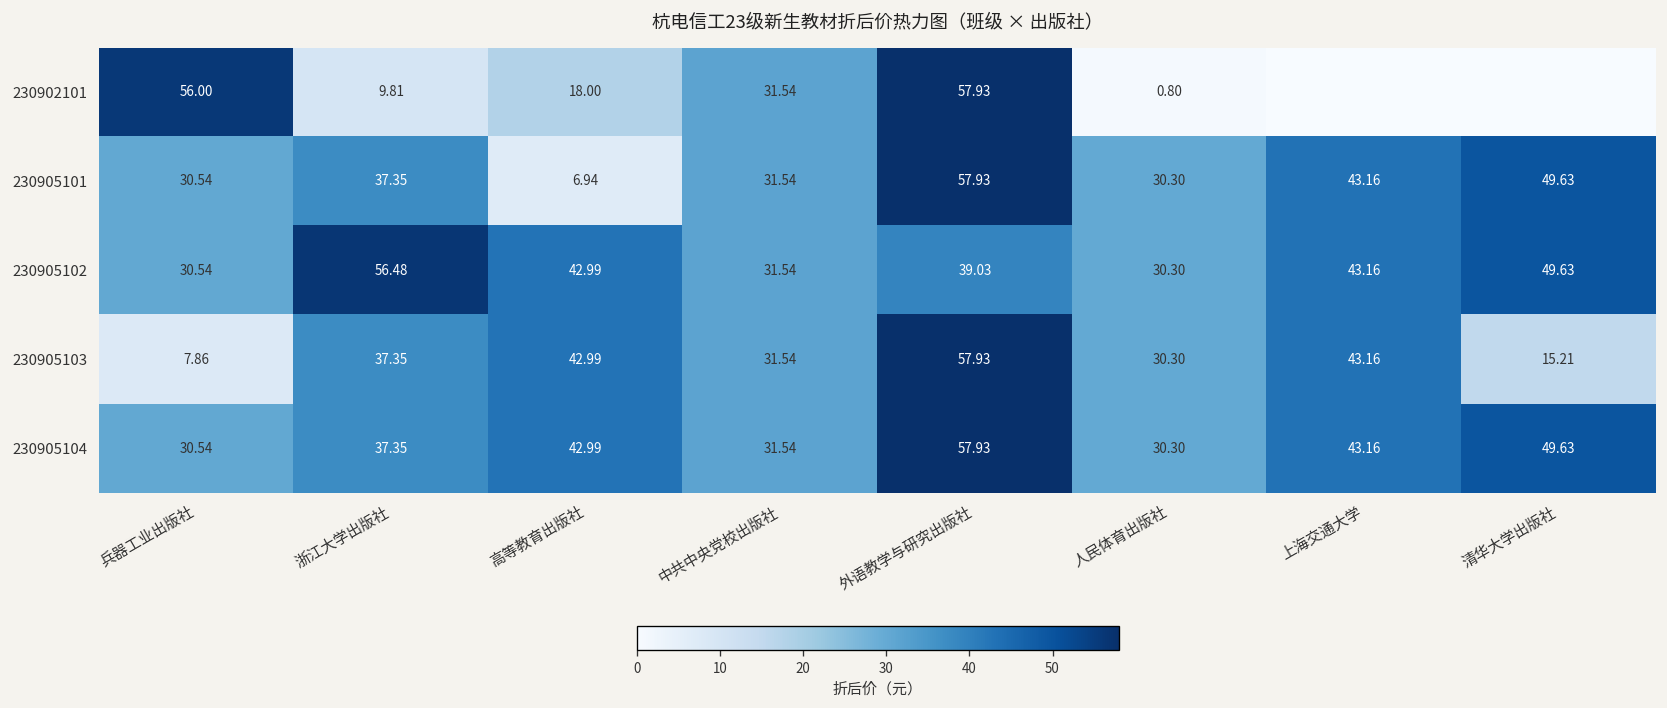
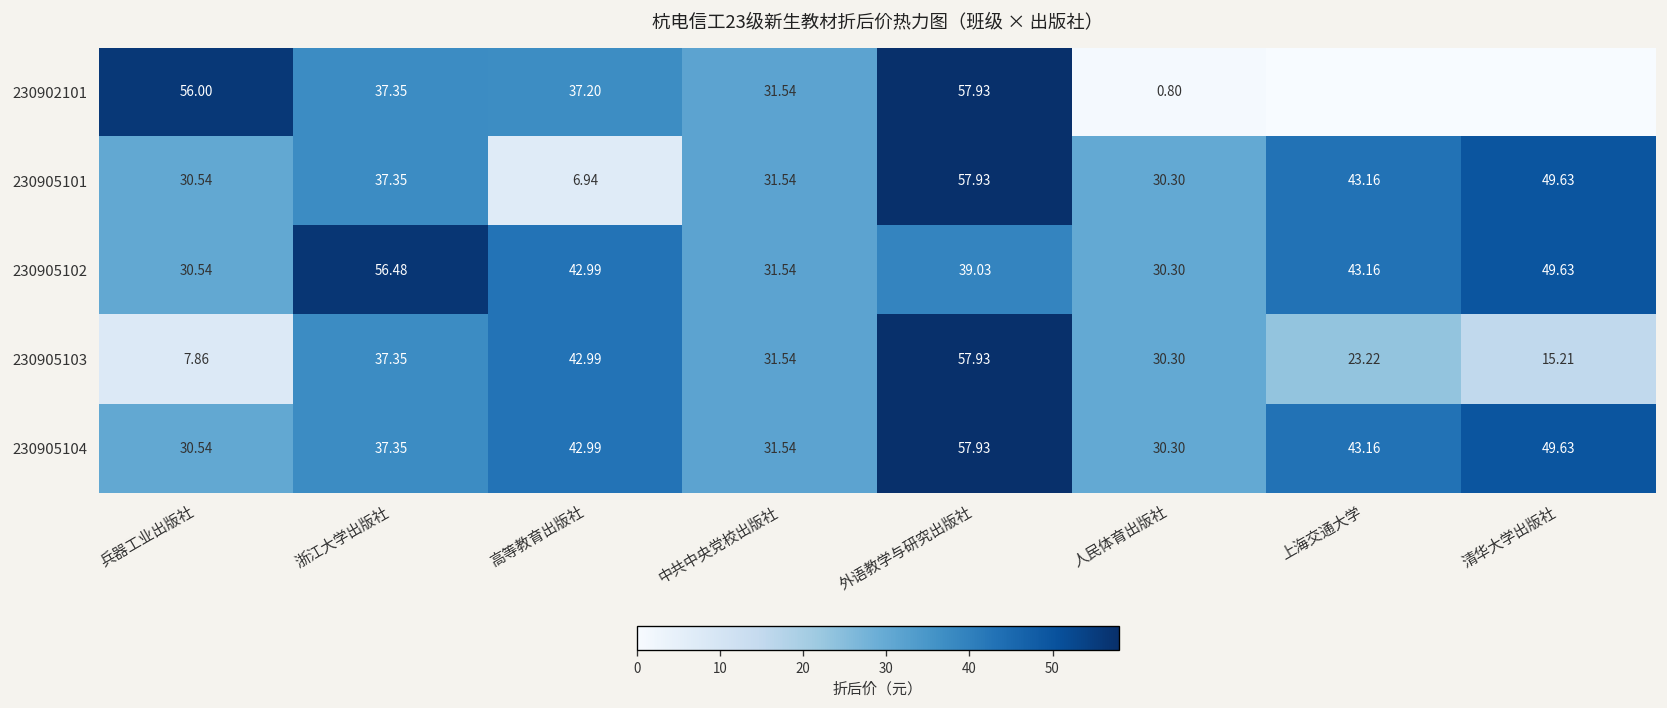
230902101, 浙江大学出版社: 9.81 -> 37.35
230902101, 高等教育出版社: 18.00 -> 37.20
230905103, 上海交通大学: 43.16 -> 23.22
